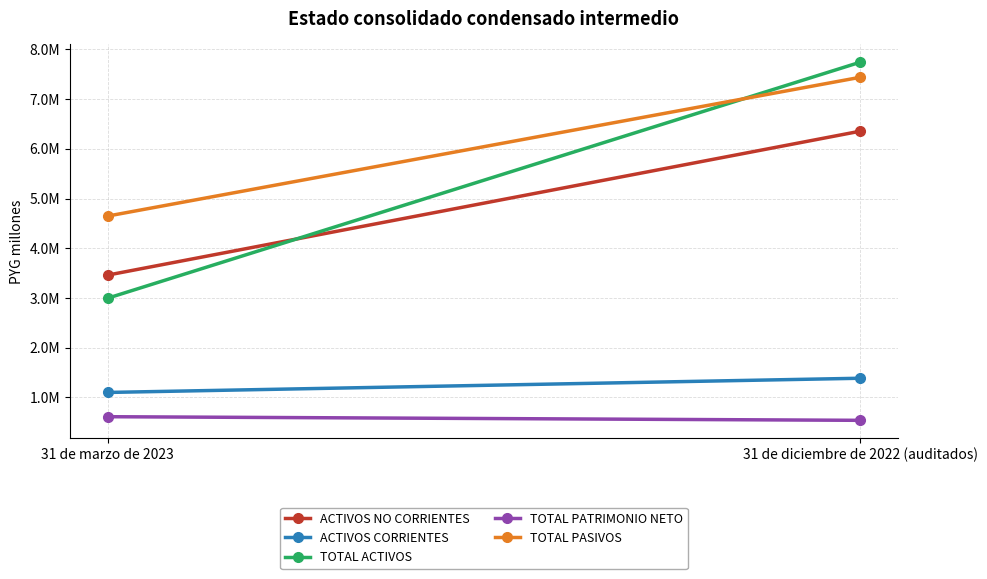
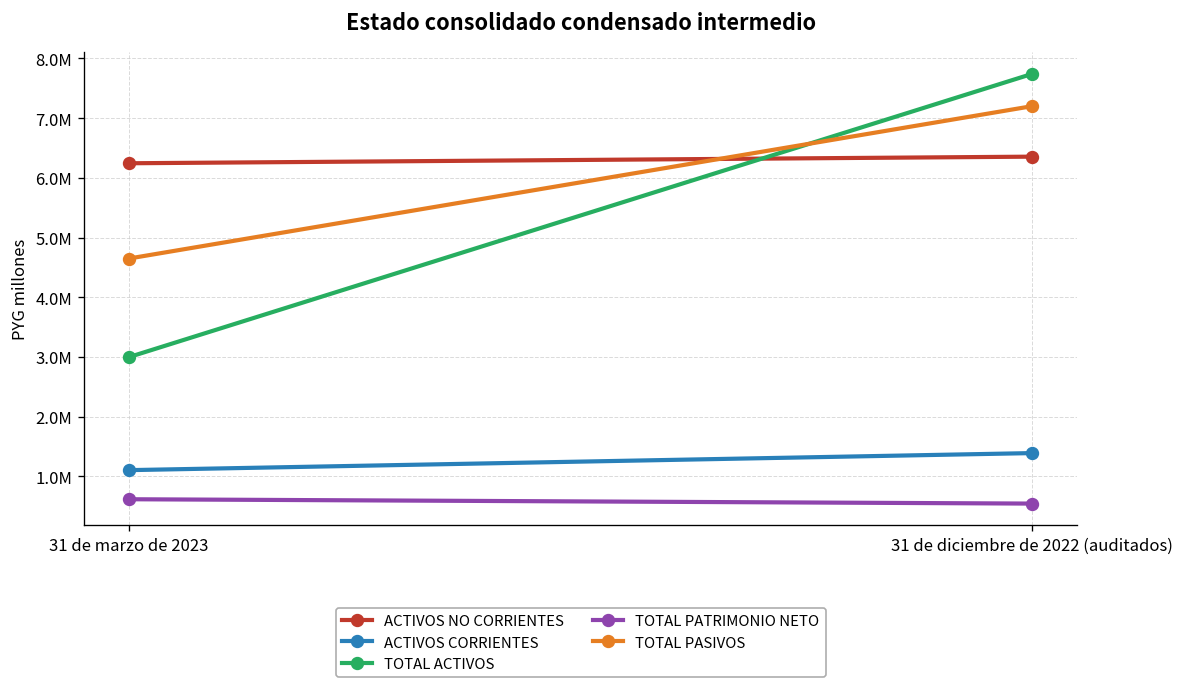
ACTIVOS NO CORRIENTES, 31 de marzo de 2023: 3500000 -> 6200000
TOTAL PASIVOS, 31 de diciembre de 2022 (auditados): 7400000 -> 7200000
